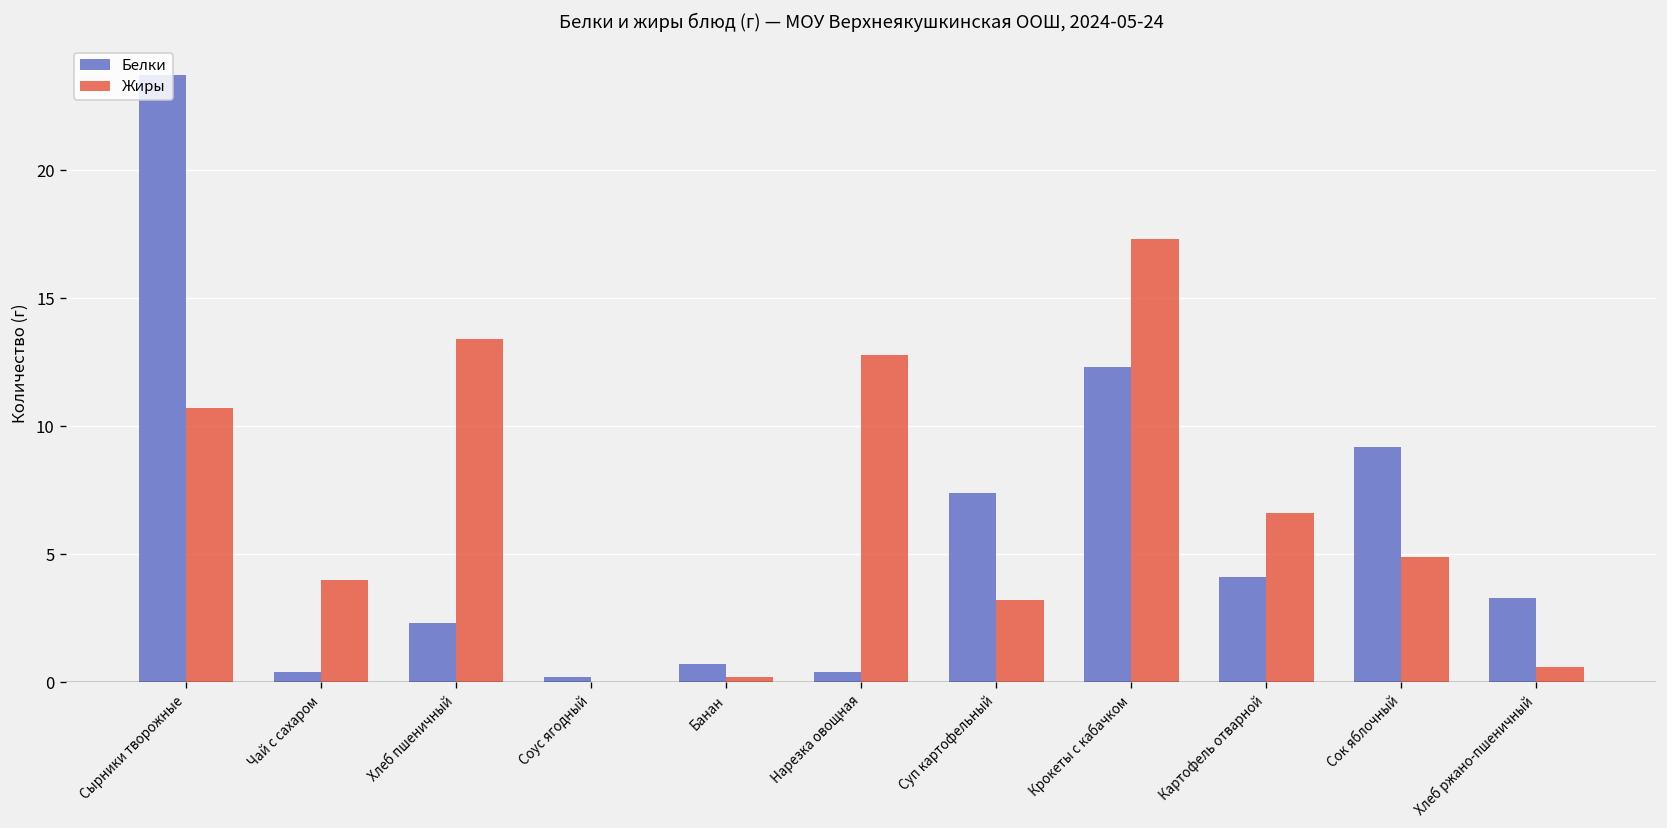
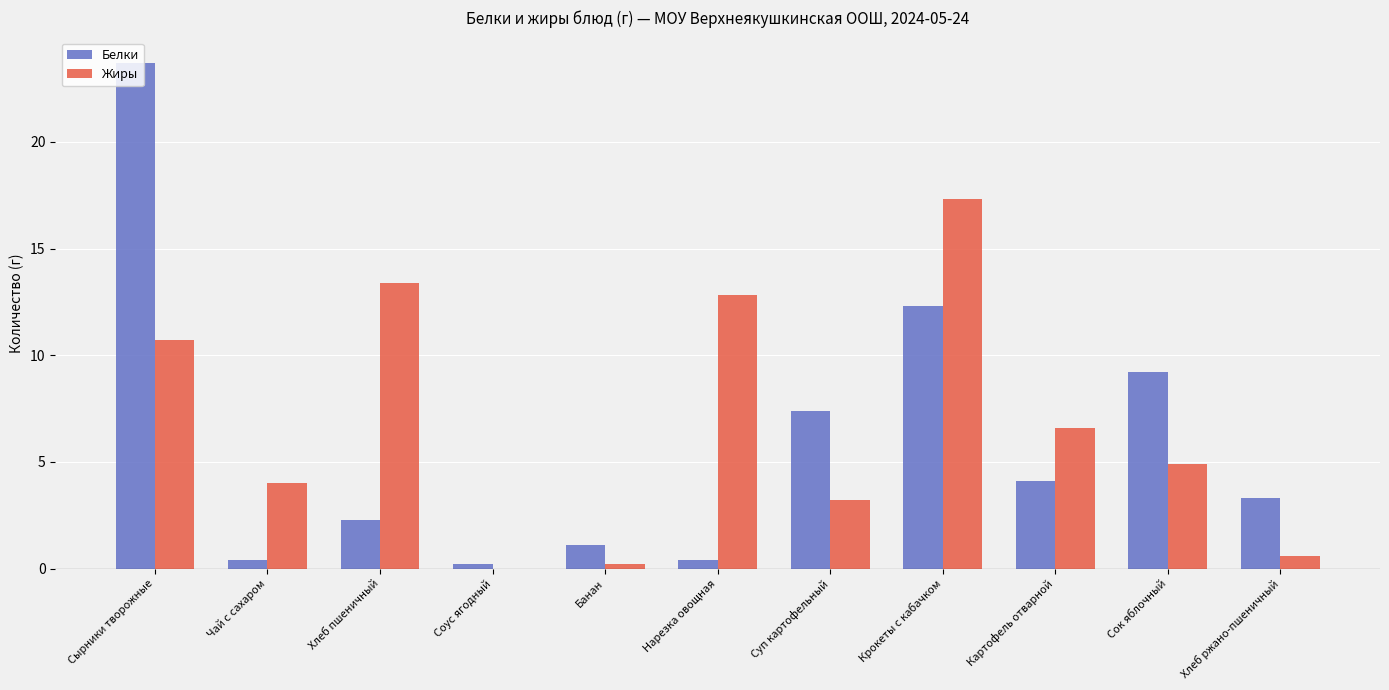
Белки, Банан: 0.7 -> 1.1
